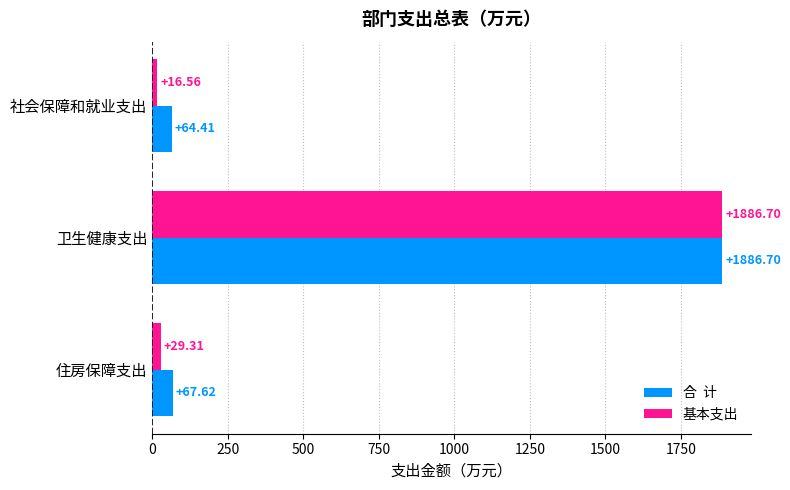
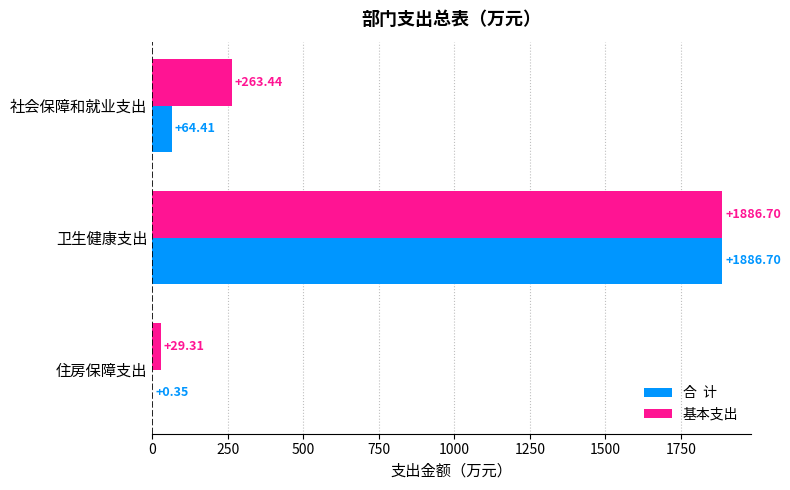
基本支出, 社会保障和就业支出: +16.56 -> +263.44
合 计, 住房保障支出: +67.62 -> +0.35
